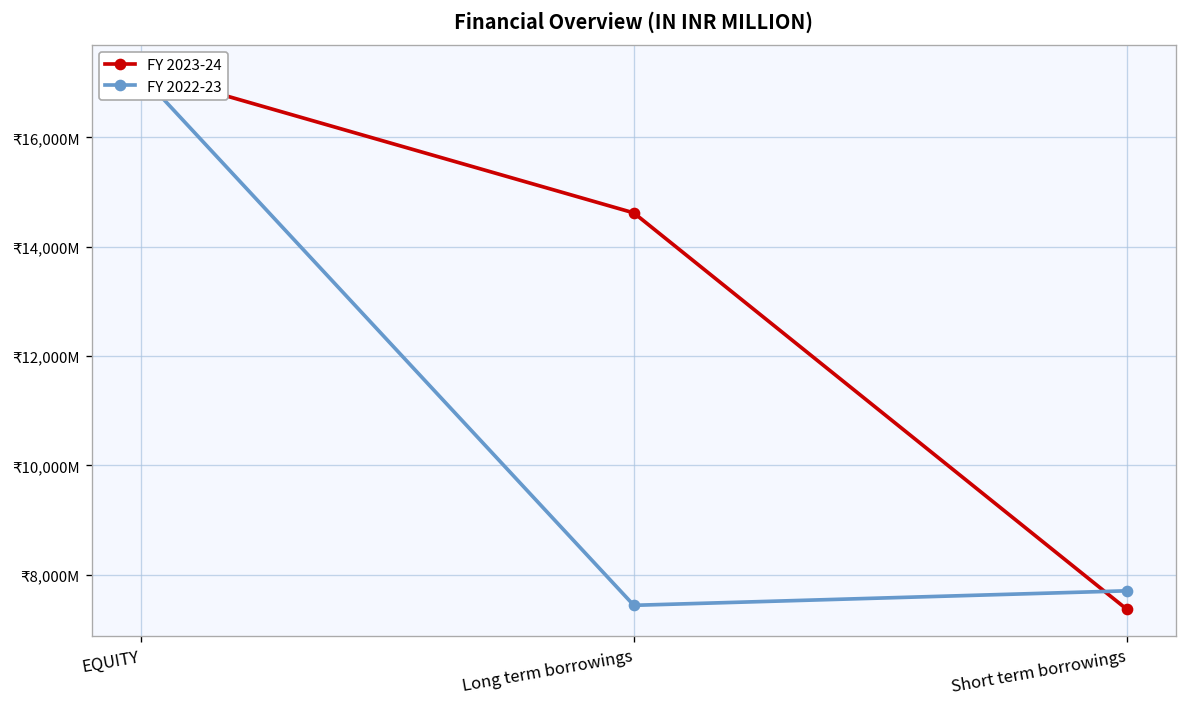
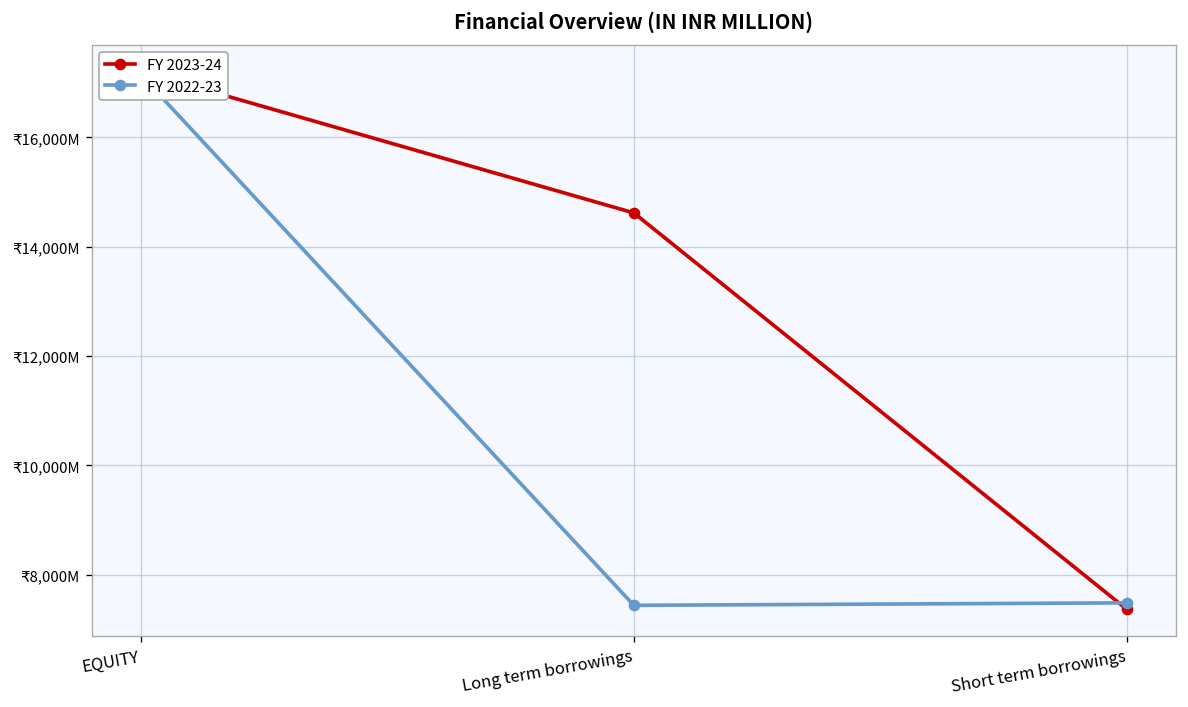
FY 2022-23, Short term borrowings: ₹7,700,000,000 -> ₹7,500,000,000
